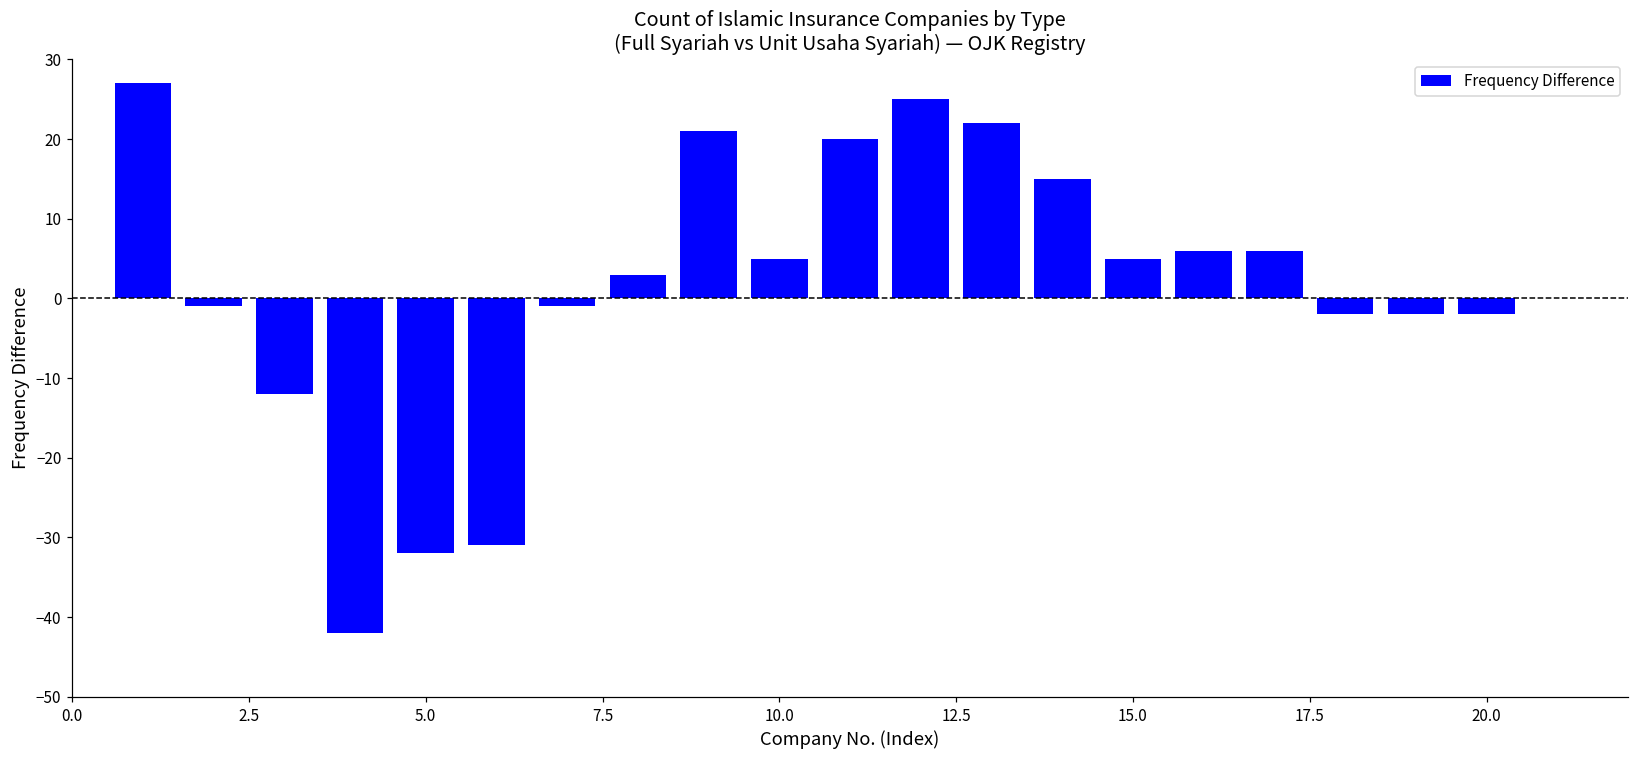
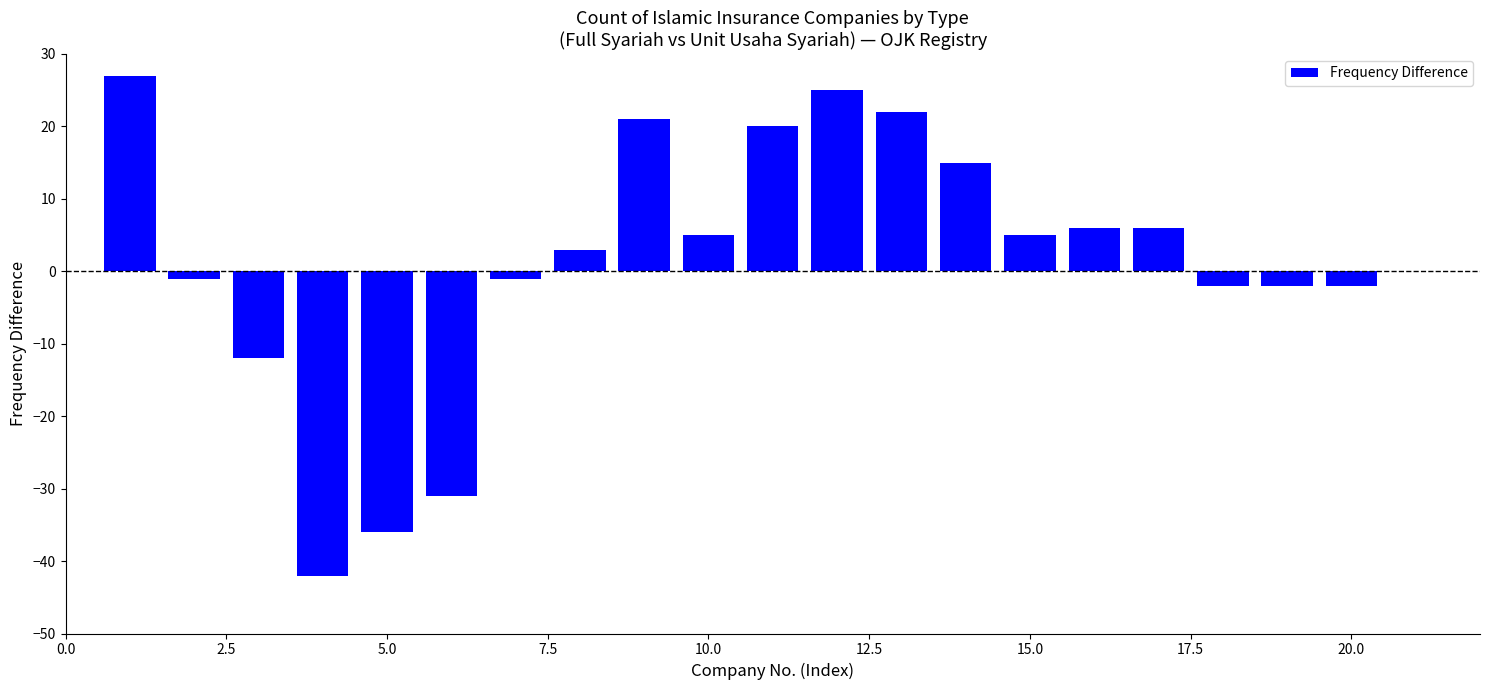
5.0: -32 -> -36
